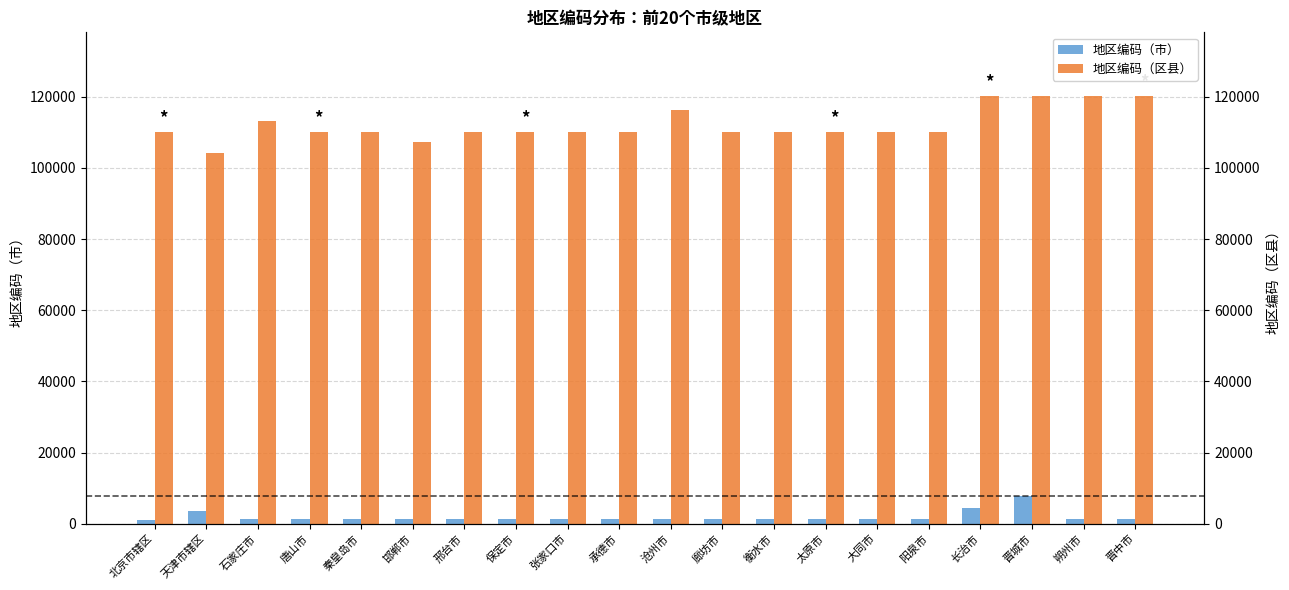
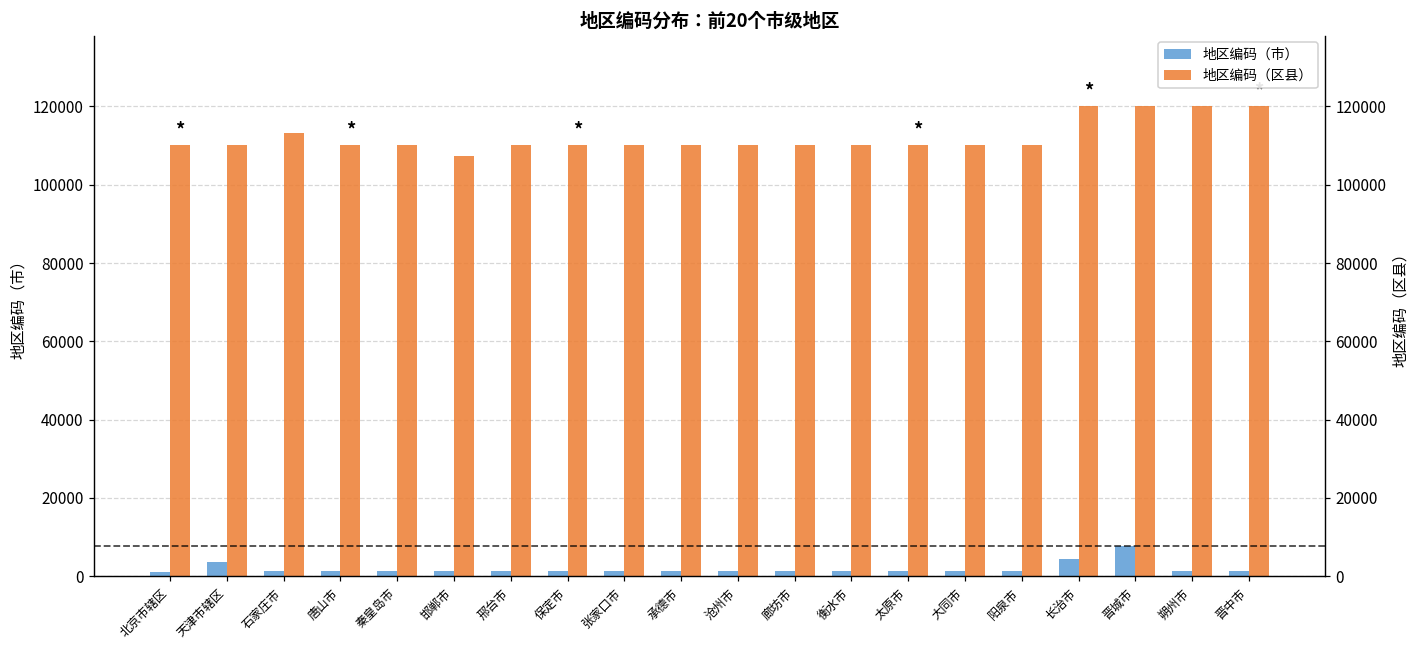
地区编码（区县）, 天津市辖区: 104000 -> 110000
地区编码（区县）, 沧州市: 116000 -> 110000
